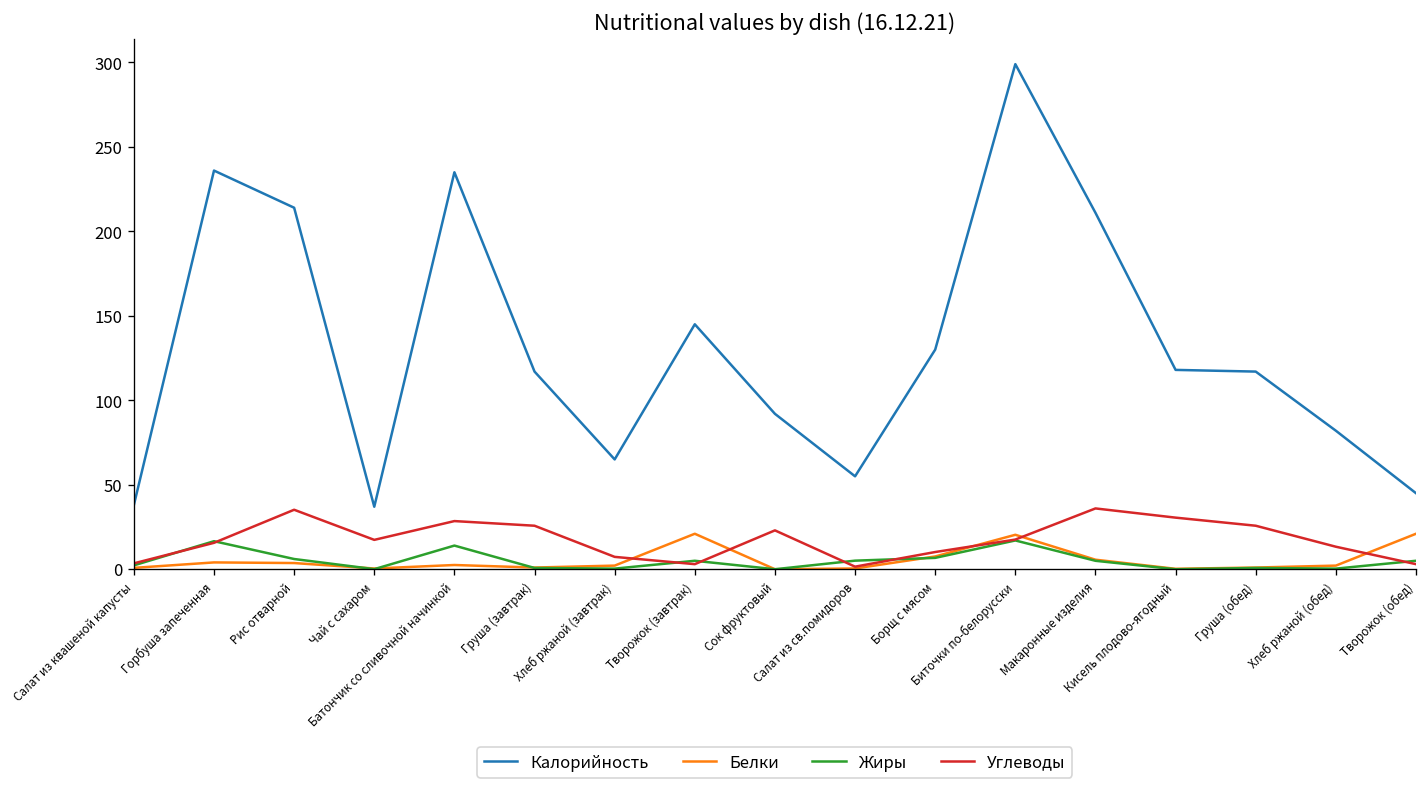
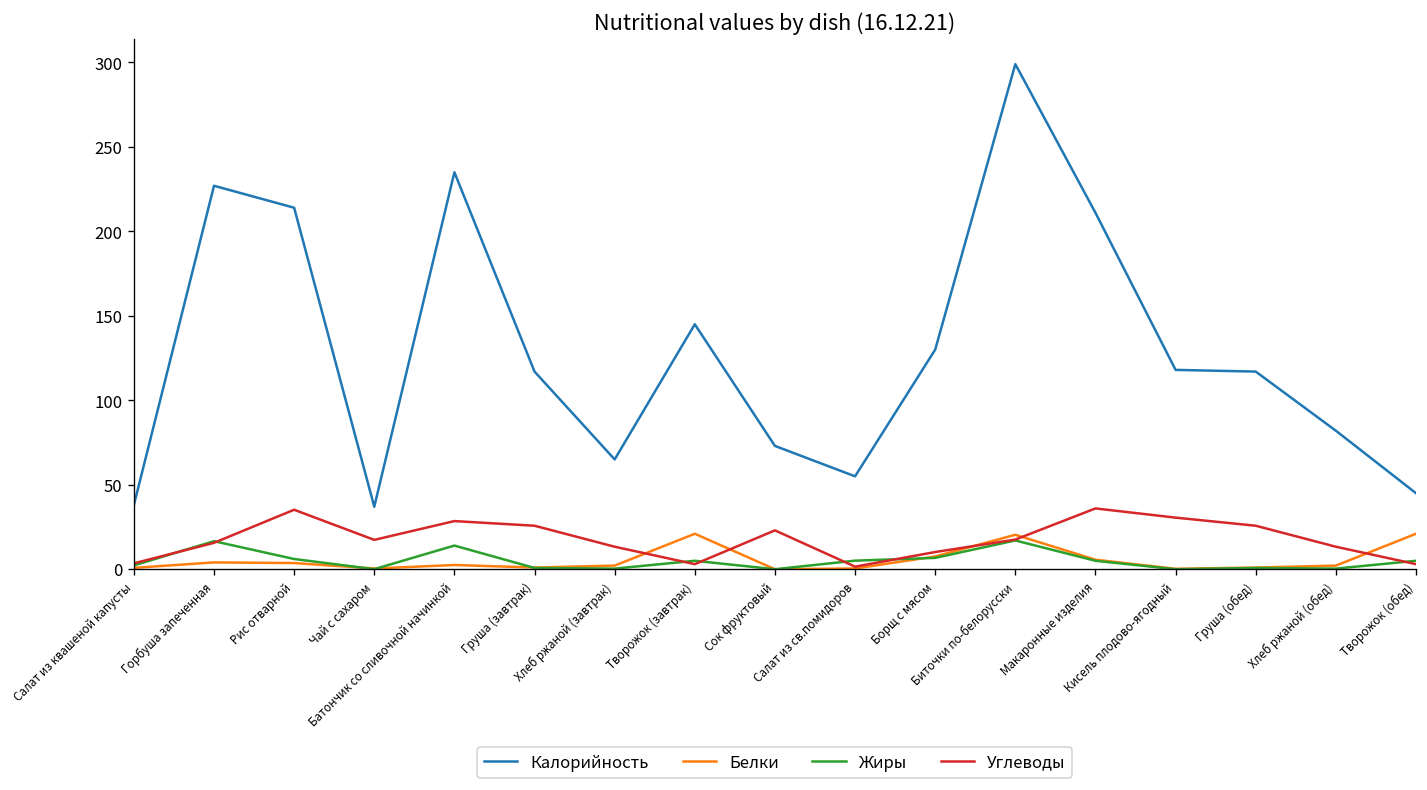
Калорийность, Горбуша запеченная: 236 -> 227
Углеводы, Хлеб ржаной (завтрак): 7 -> 13
Калорийность, Сок фруктовый: 92 -> 73
